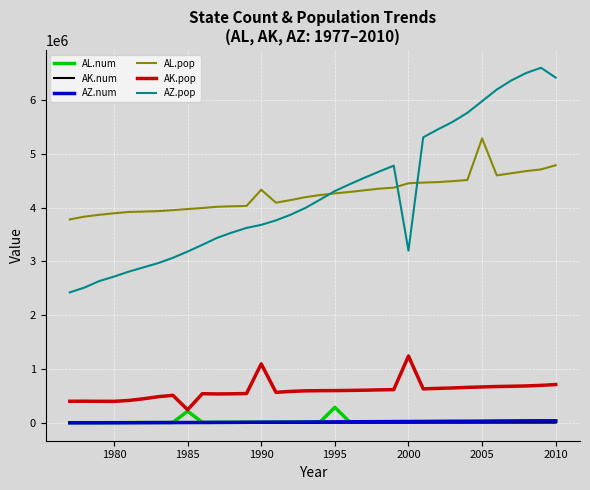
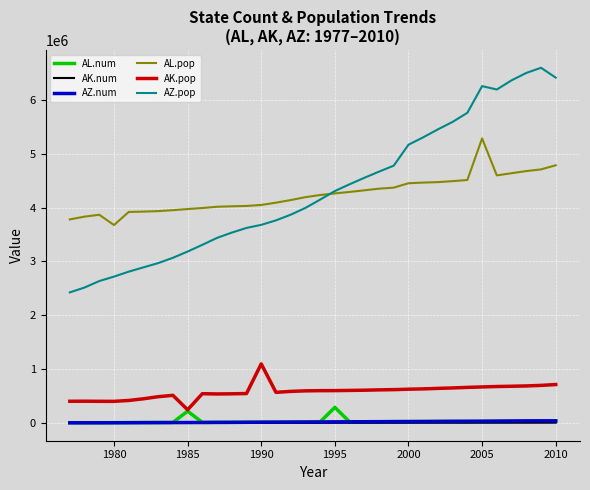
AL.pop, 1980: 3900000 -> 3700000
AL.pop, 1990: 4300000 -> 4000000
AK.pop, 2000: 1200000 -> 600000
AZ.pop, 2000: 3200000 -> 5200000
AZ.pop, 2005: 6000000 -> 6300000
